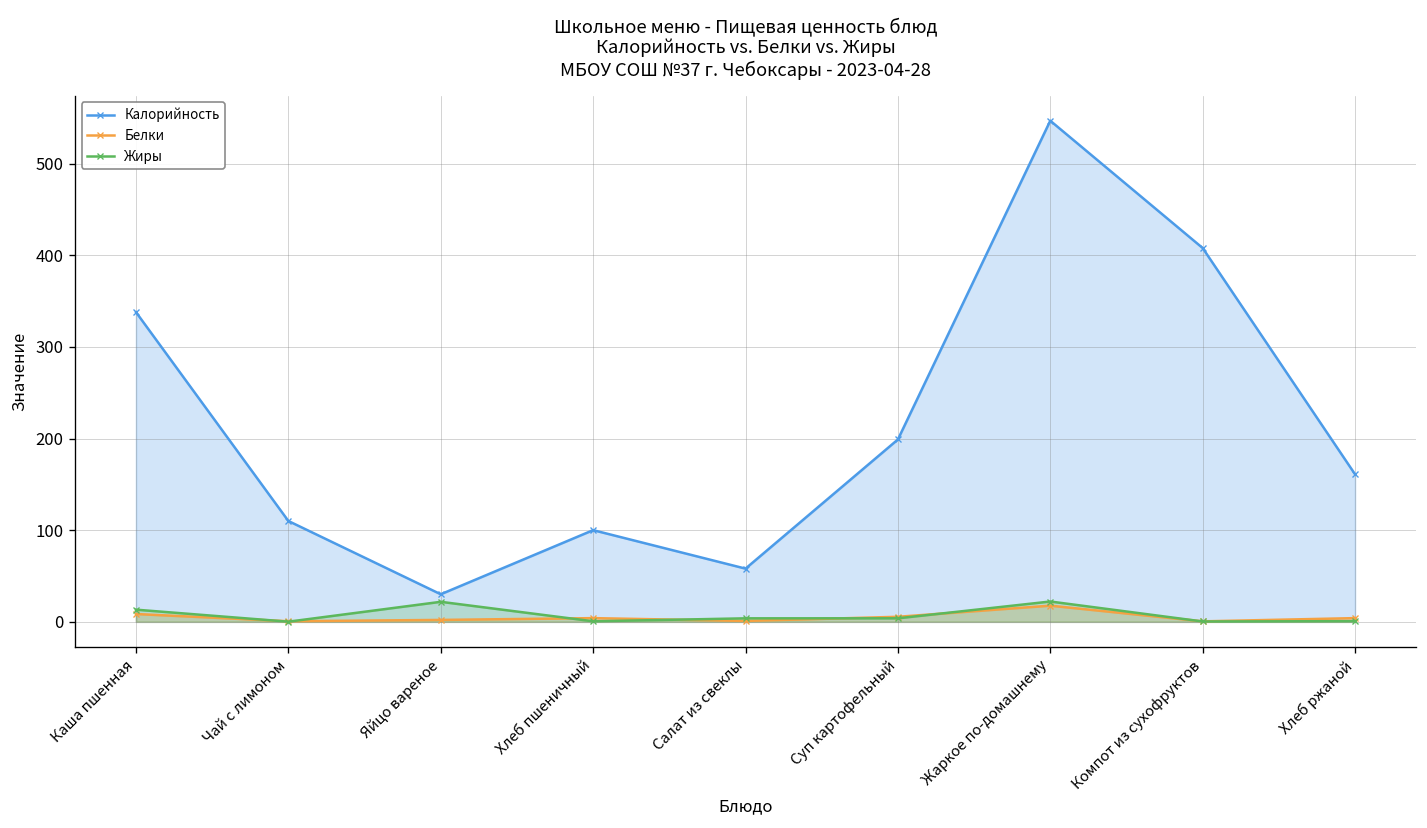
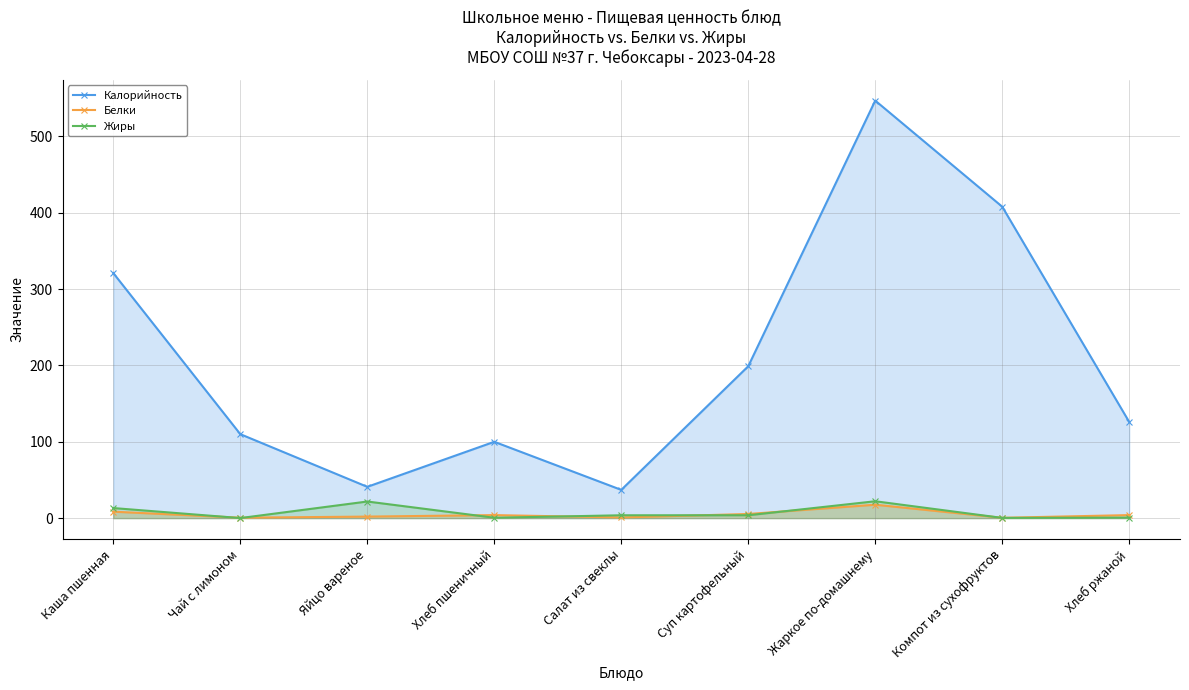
Калорийность, Каша пшенная: 340 -> 320
Калорийность, Яйцо вареное: 30 -> 40
Калорийность, Салат из свеклы: 60 -> 40
Калорийность, Хлеб ржаной: 160 -> 130
